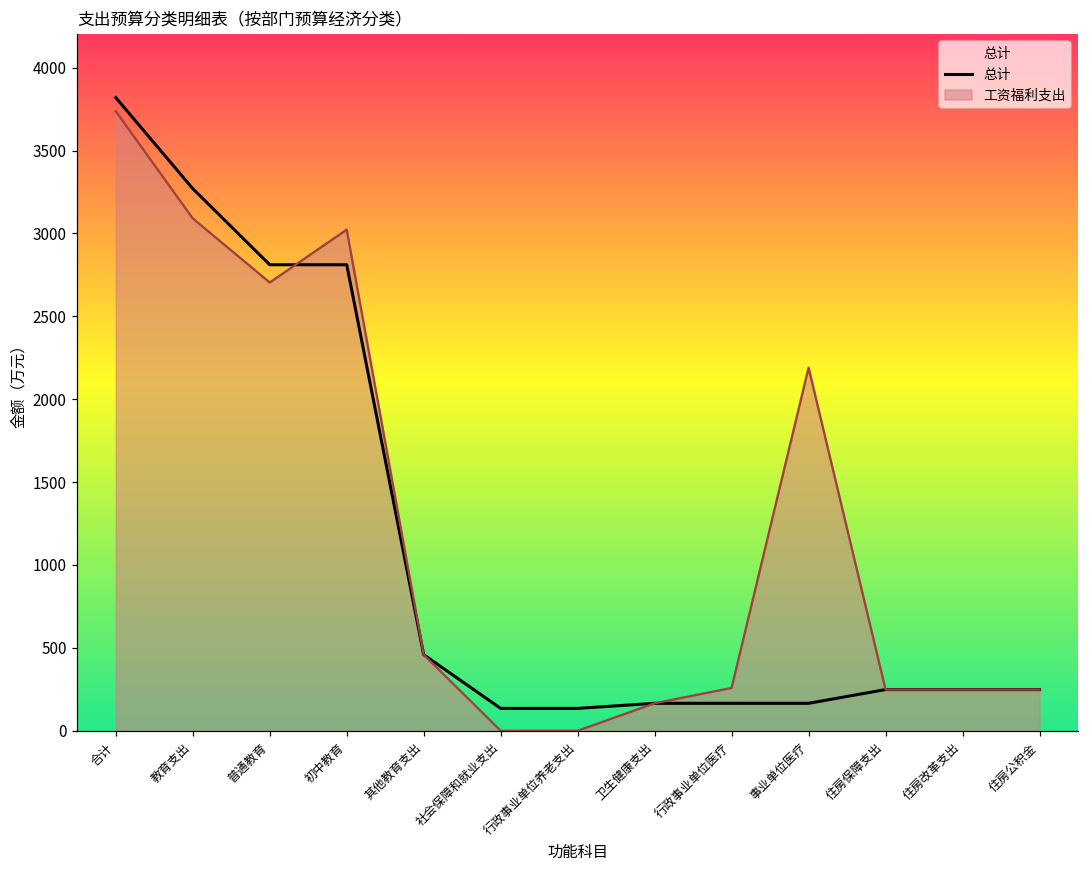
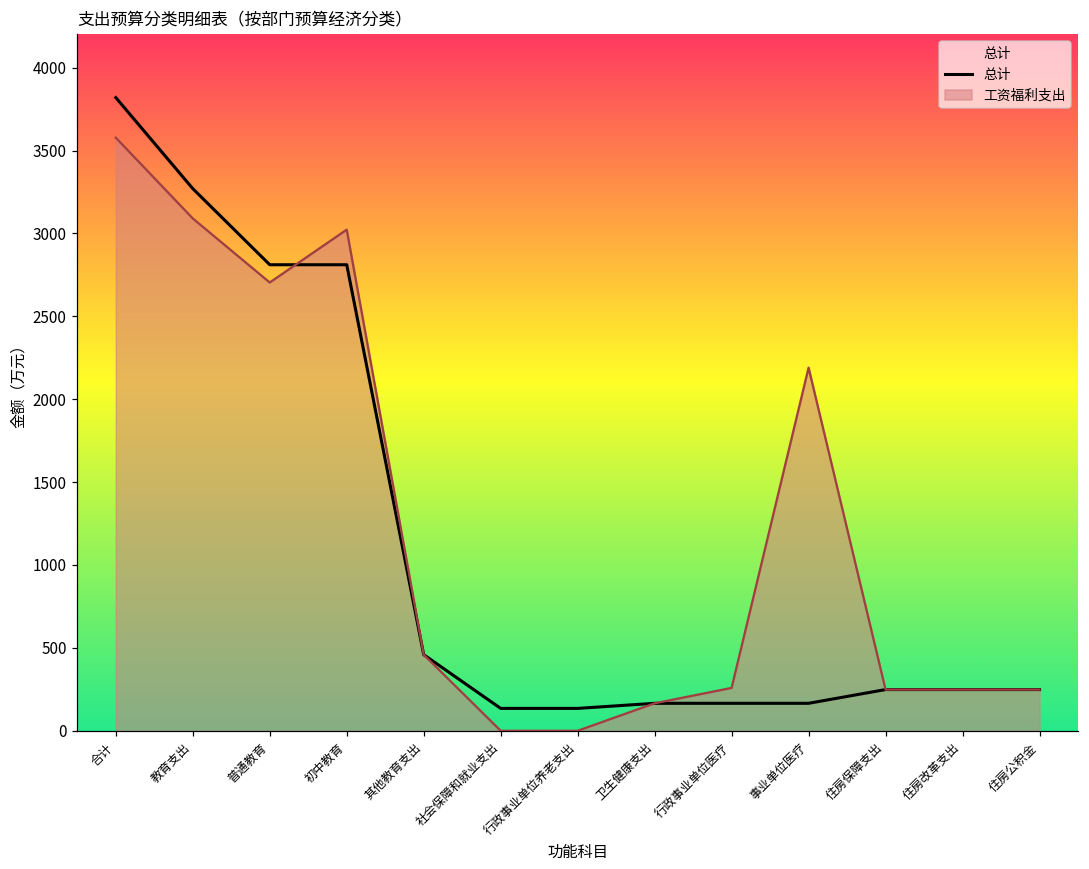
工资福利支出, 合计: 3740 -> 3580
